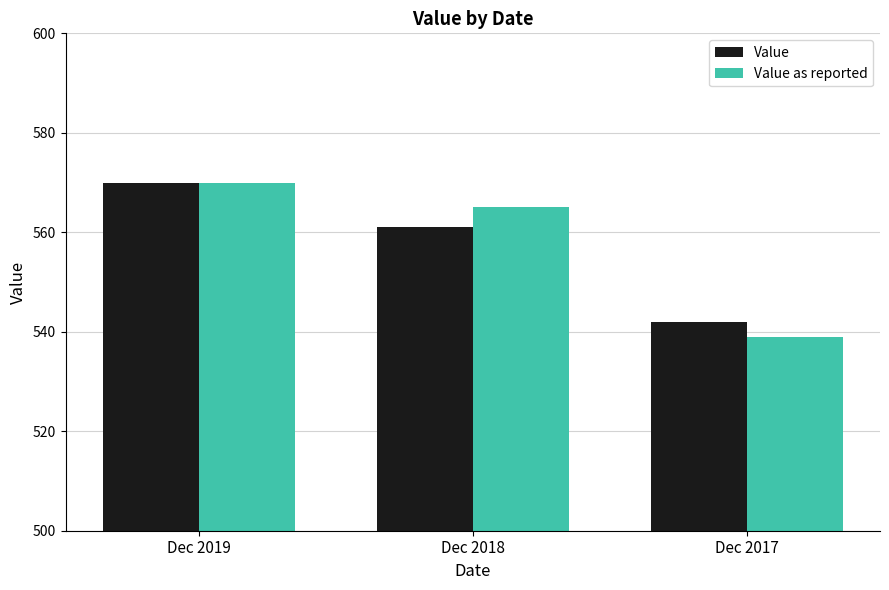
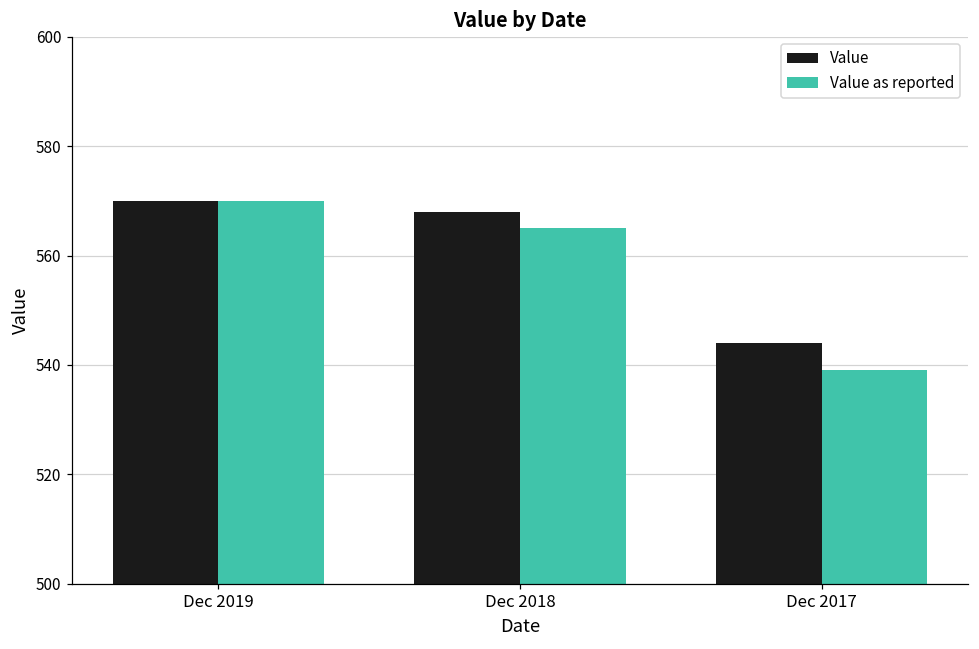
Value, Dec 2018: 561 -> 568
Value, Dec 2017: 542 -> 544
